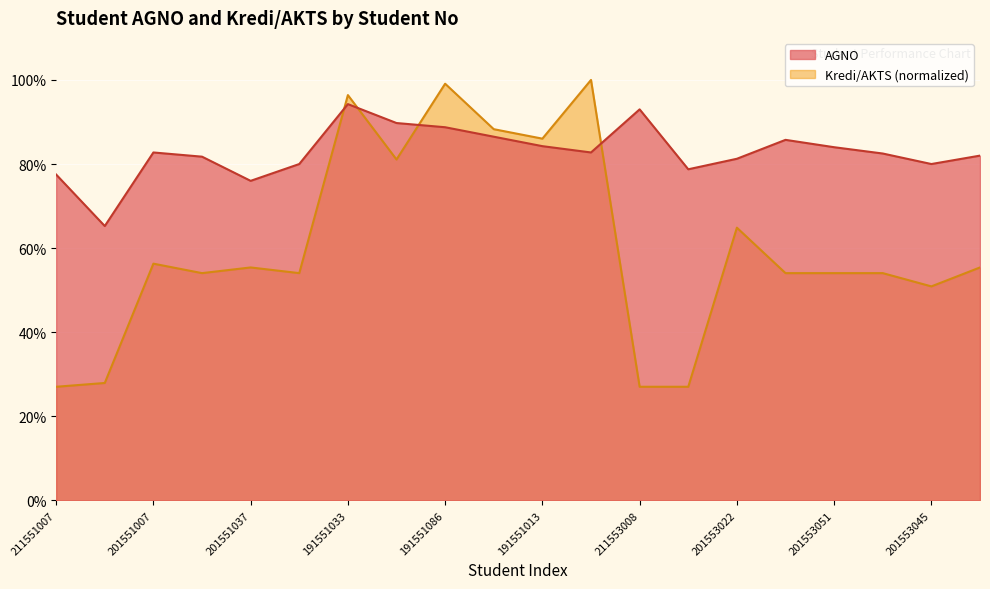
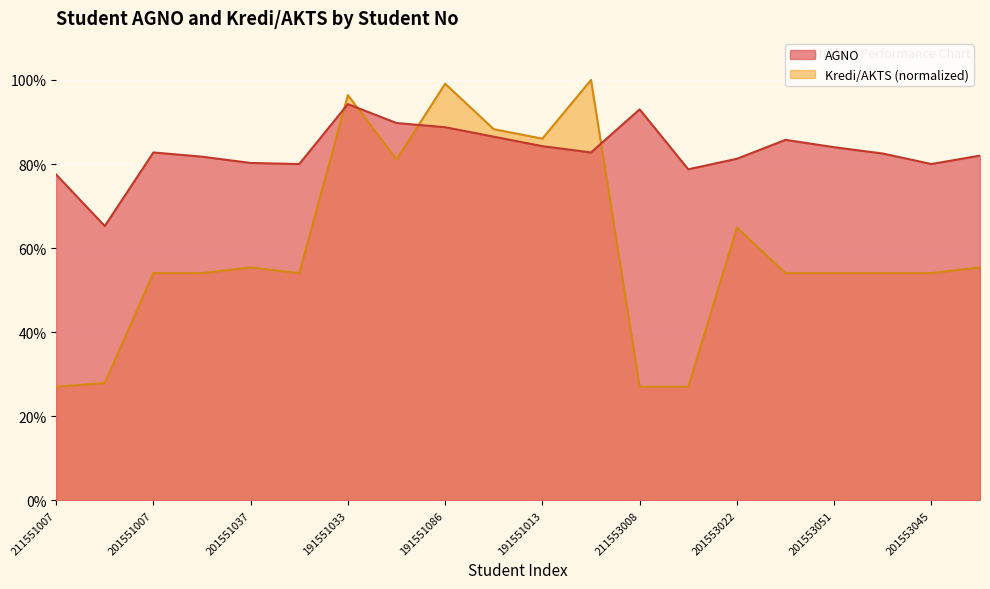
Kredi/AKTS (normalized), 201551007: 56% -> 54%
AGNO, 201551037: 76% -> 80%
Kredi/AKTS (normalized), 201553045: 51% -> 54%
